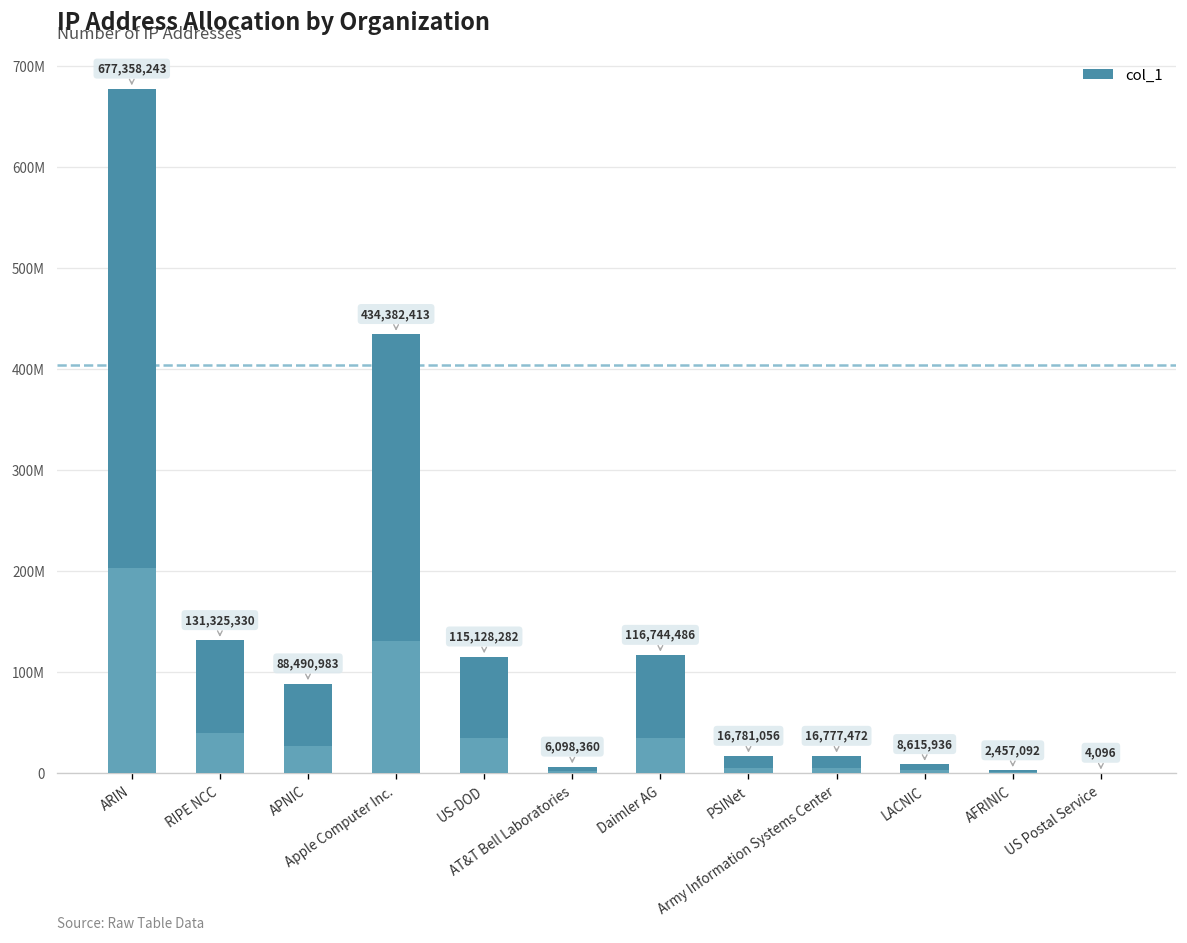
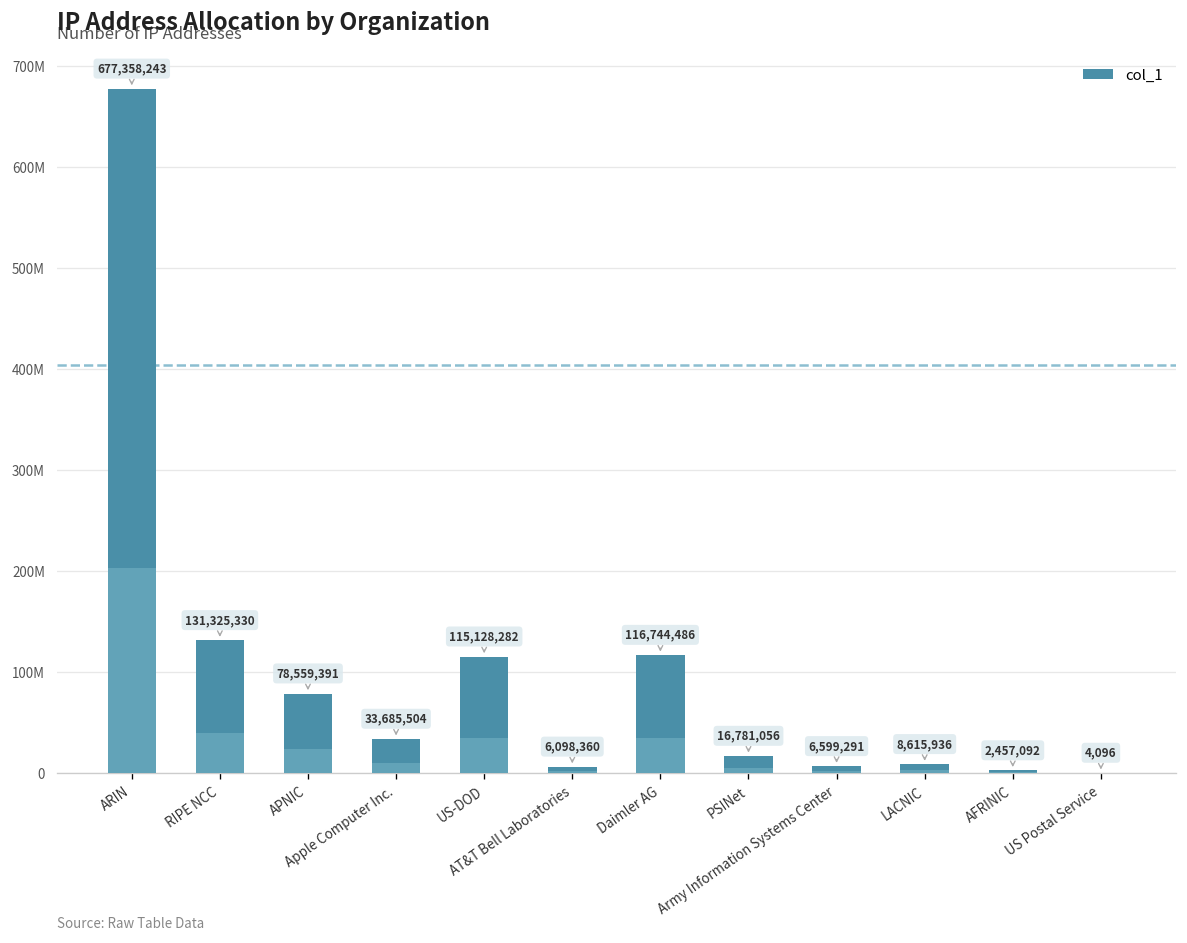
APNIC: 88,490,983 -> 78,559,391
Apple Computer Inc.: 434,382,413 -> 33,685,504
Army Information Systems Center: 16,777,472 -> 6,599,291
